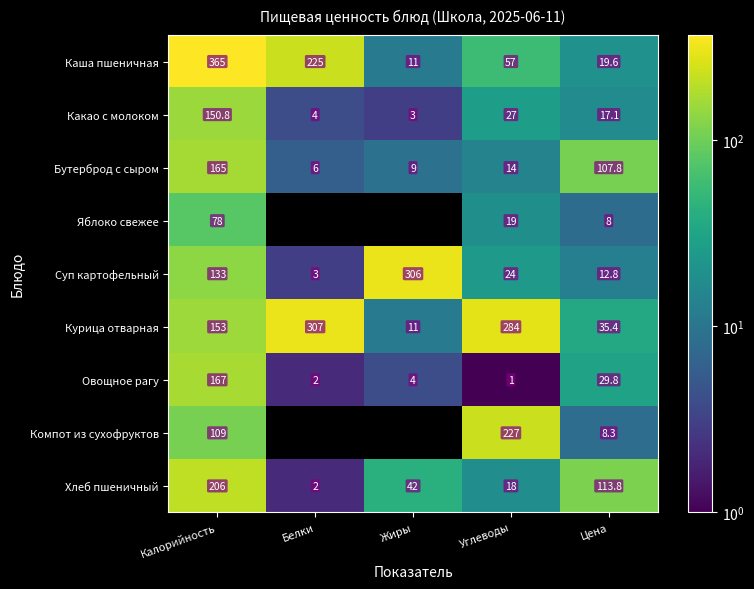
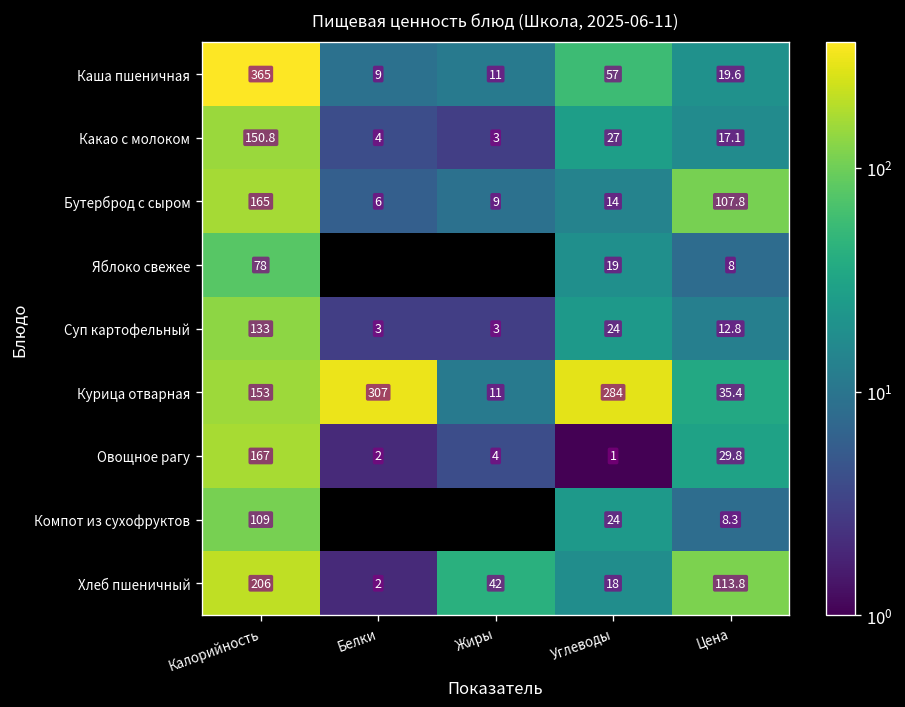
Каша пшеничная, Белки: 225 -> 9
Суп картофельный, Жиры: 306 -> 3
Компот из сухофруктов, Углеводы: 227 -> 24
